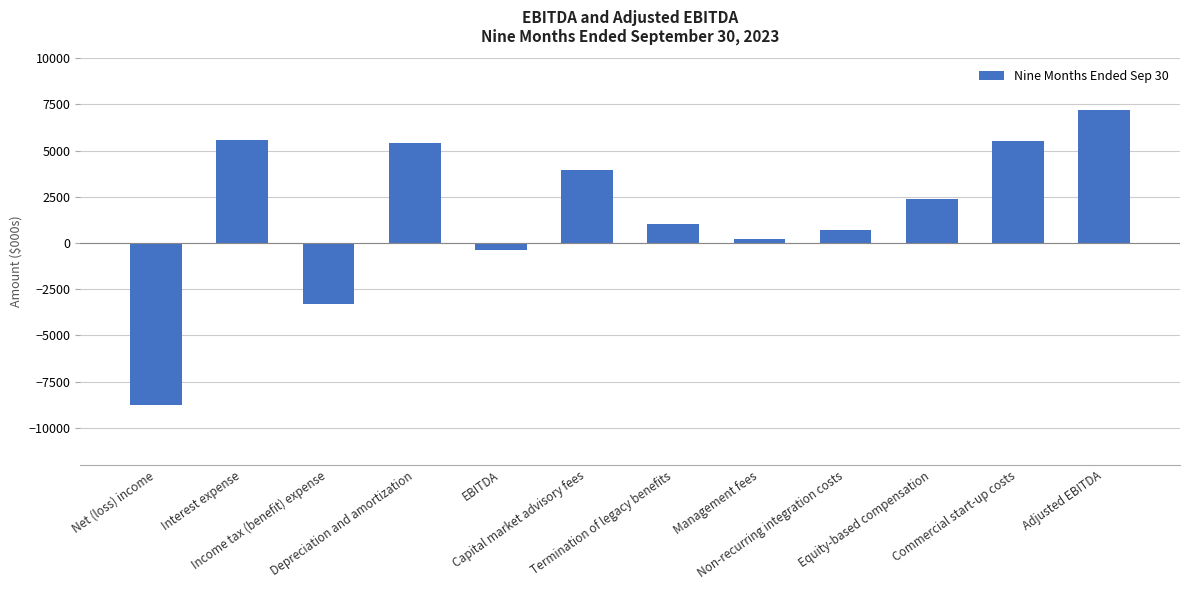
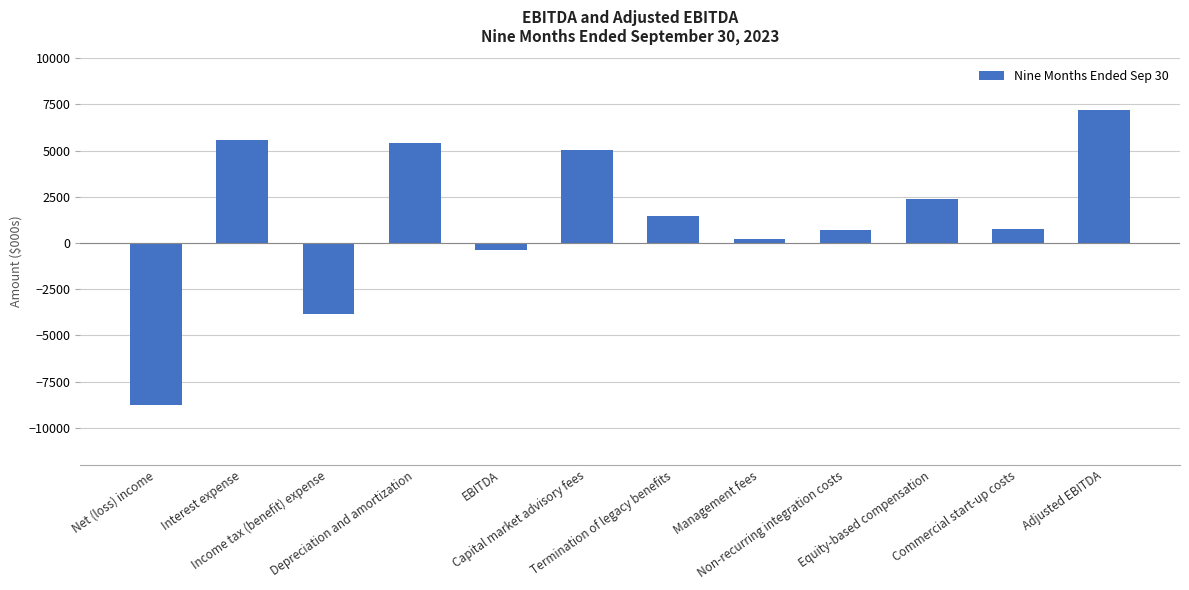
Income tax (benefit) expense: -3300 -> -3800
Capital market advisory fees: 4000 -> 5000
Termination of legacy benefits: 1000 -> 1500
Commercial start-up costs: 5500 -> 800
